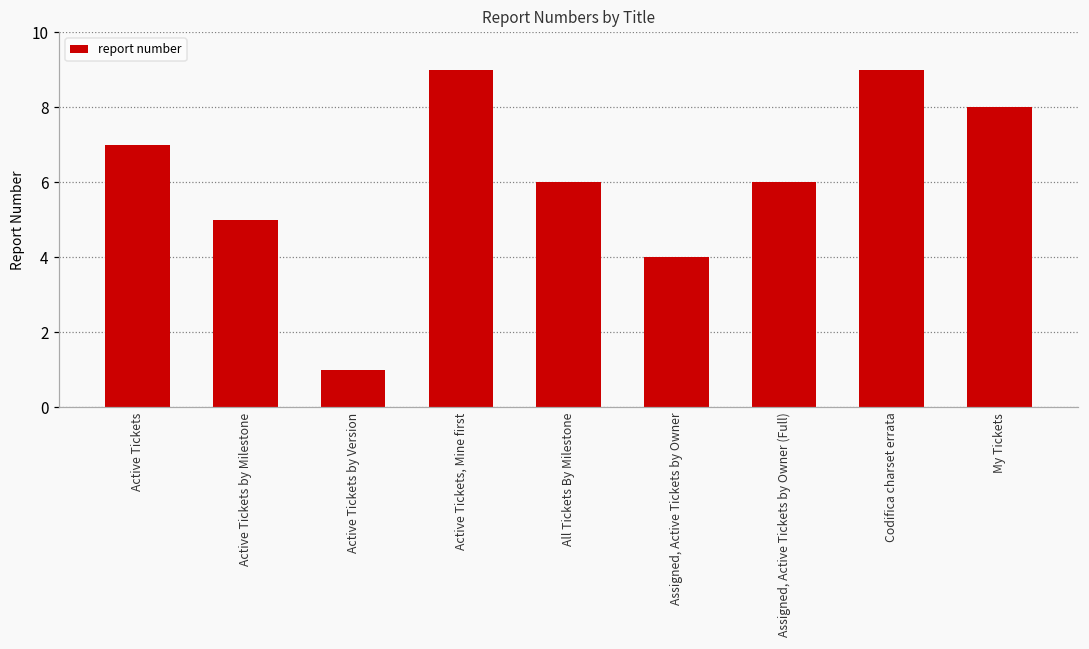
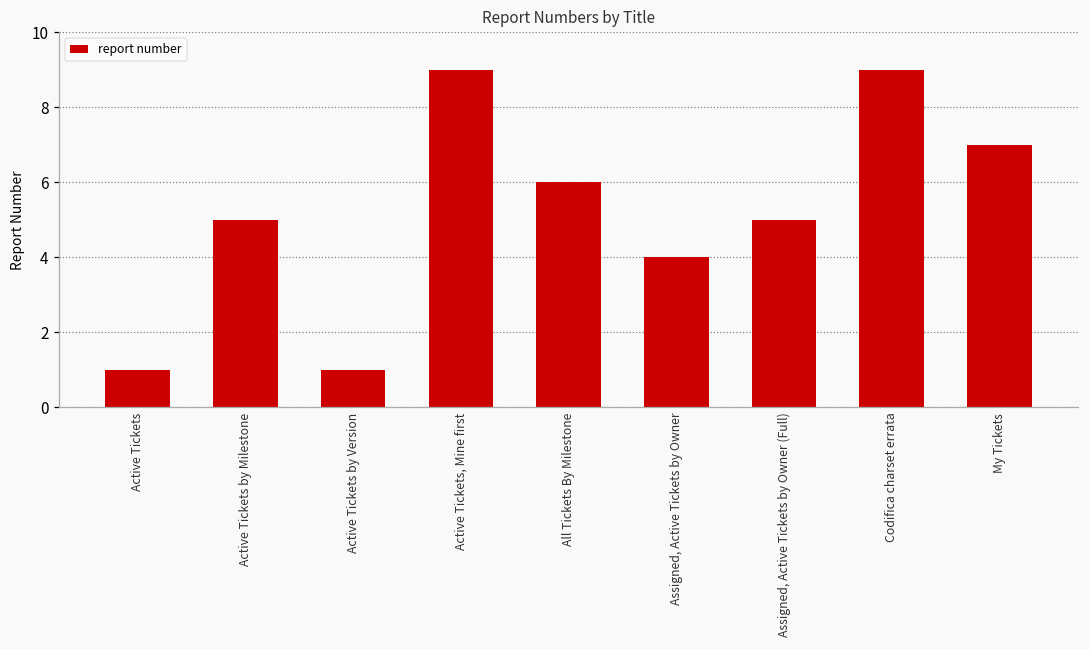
Active Tickets: 7 -> 1
Assigned, Active Tickets by Owner (Full): 6 -> 5
My Tickets: 8 -> 7
